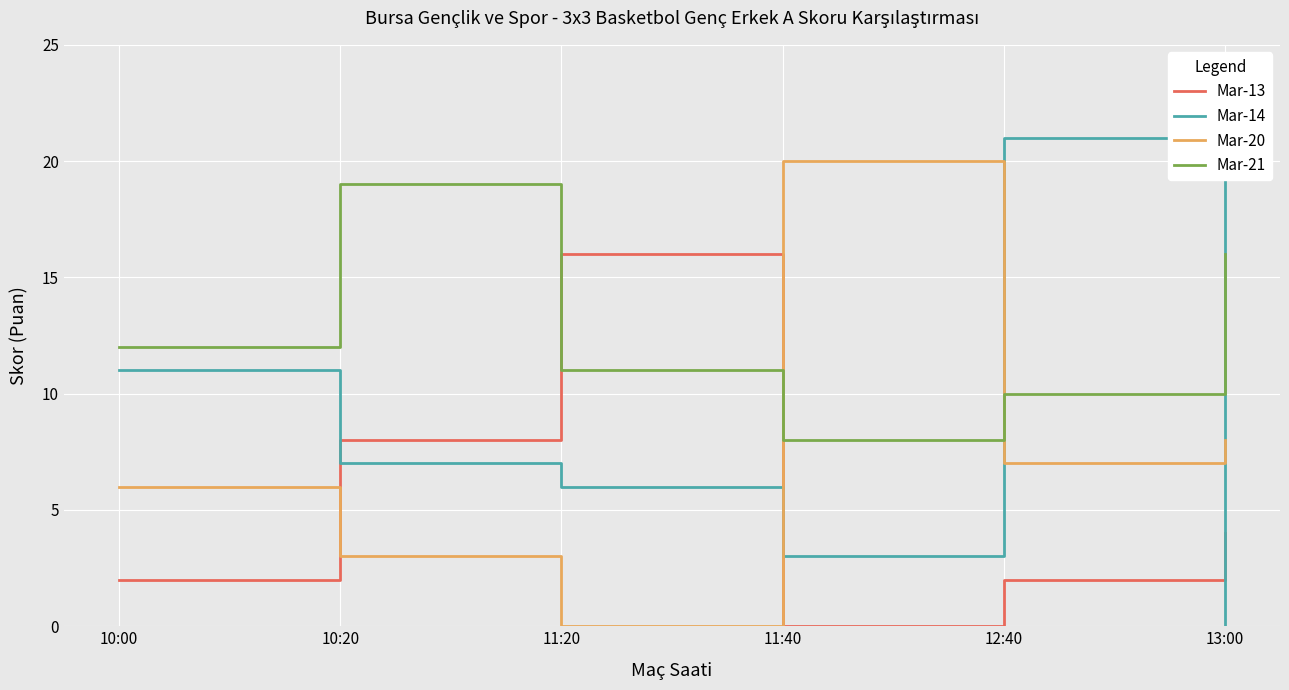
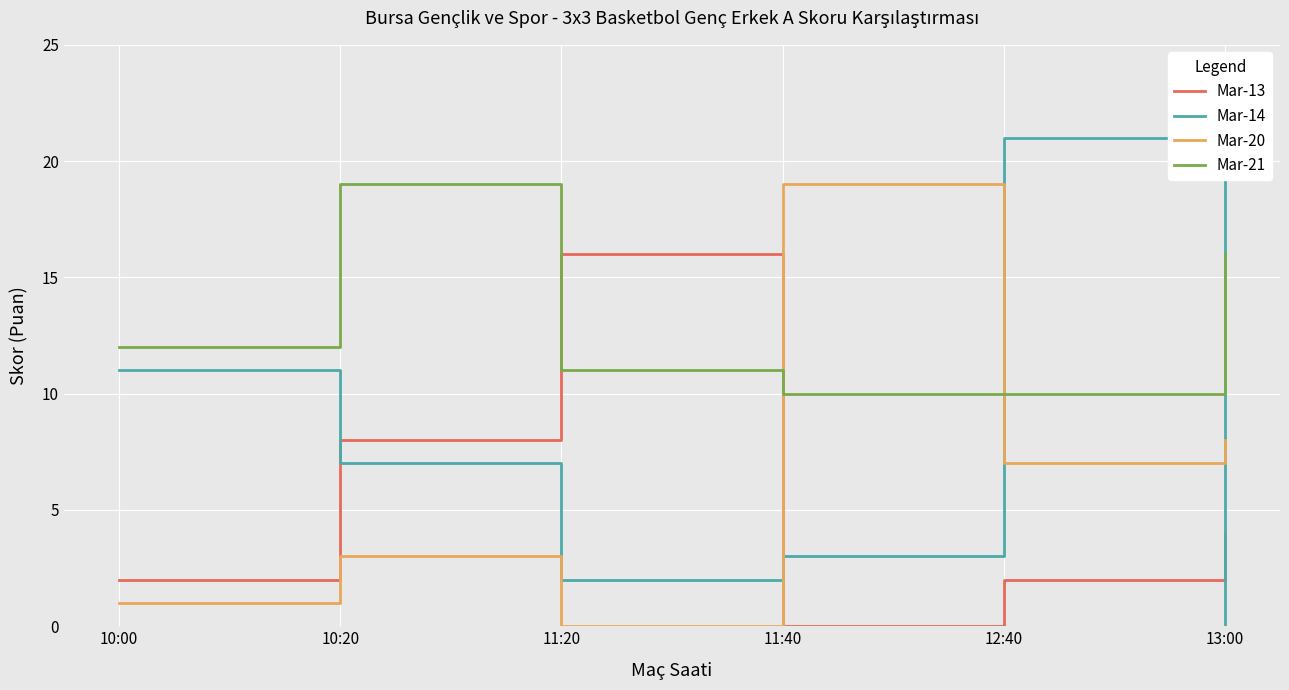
Mar-20, 10:00: 6 -> 1
Mar-14, 11:20: 6 -> 2
Mar-20, 11:40: 20 -> 19
Mar-21, 11:40: 8 -> 10
